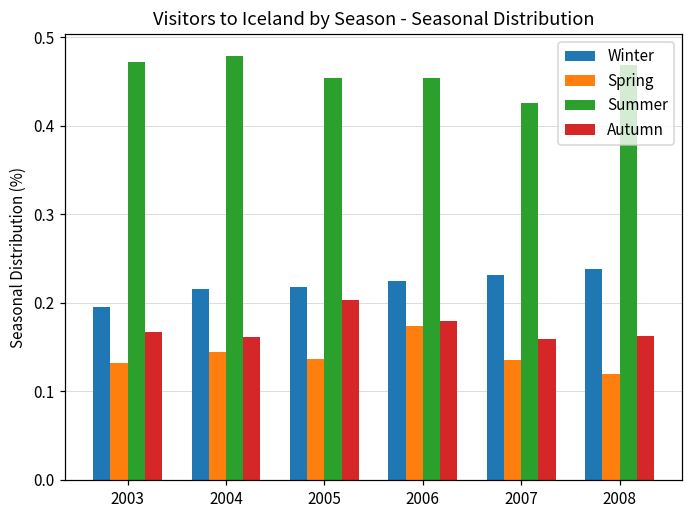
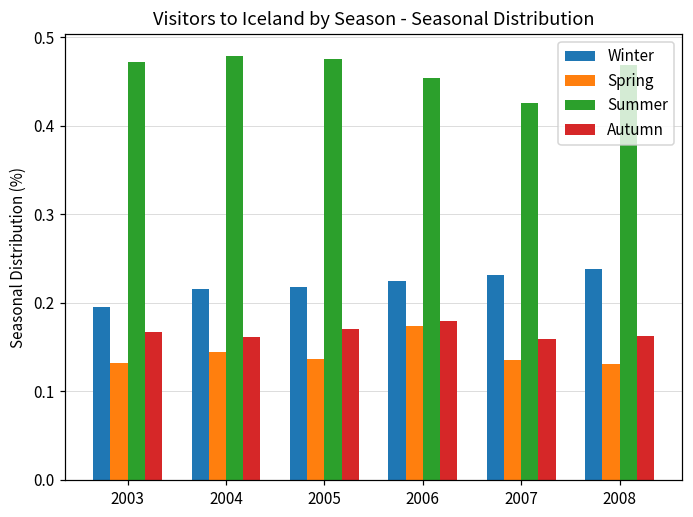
Summer, 2005: 0.45 -> 0.48
Autumn, 2005: 0.20 -> 0.17
Spring, 2008: 0.12 -> 0.13
